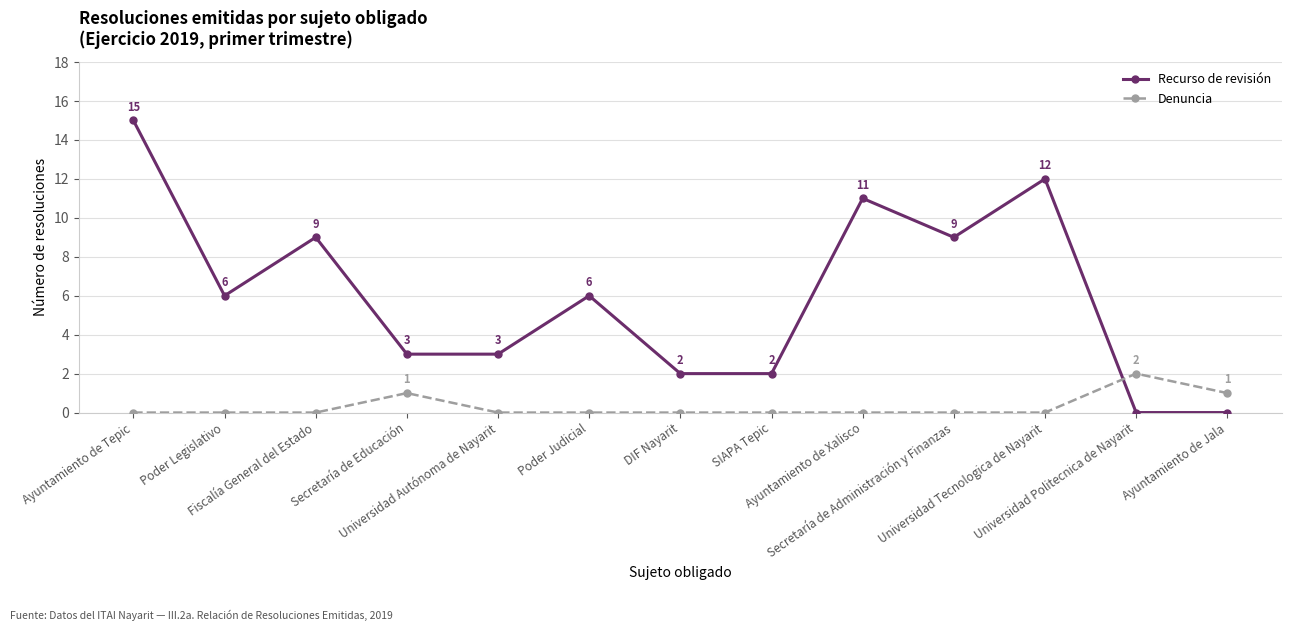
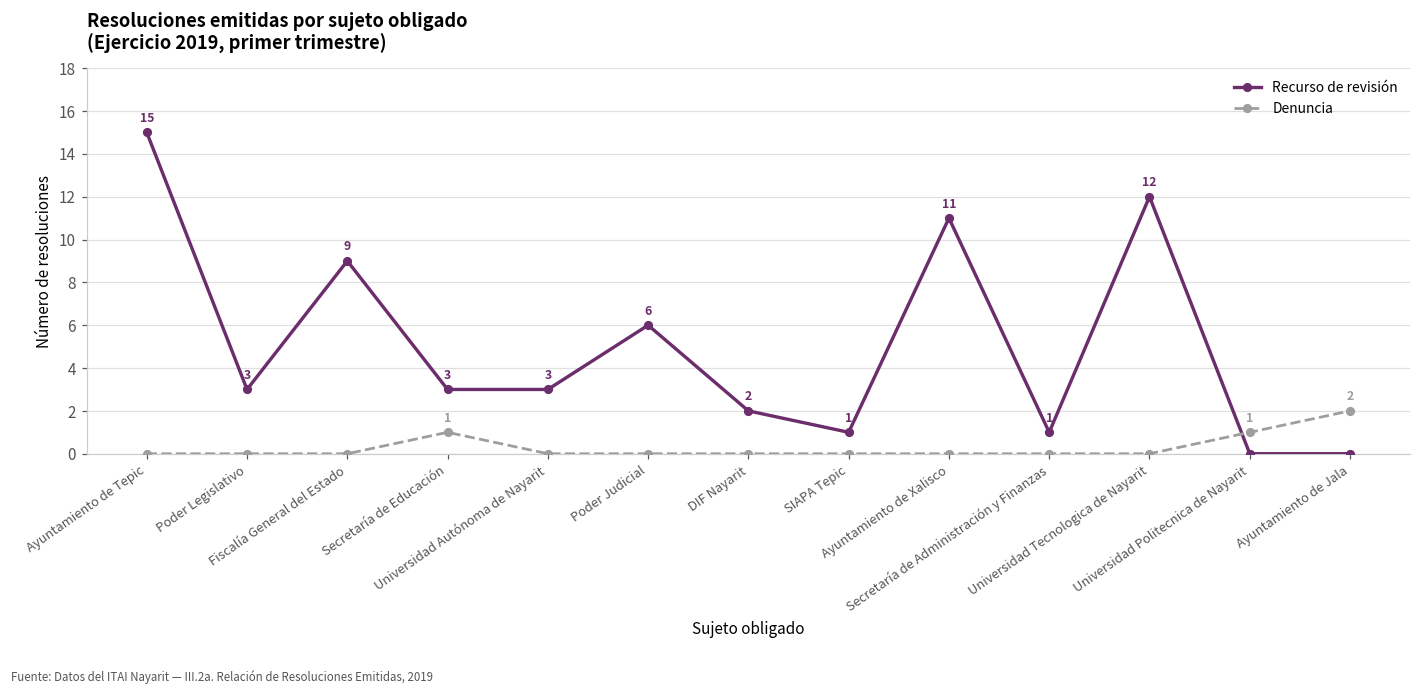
Recurso de revisión, Poder Legislativo: 6 -> 3
Recurso de revisión, SIAPA Tepic: 2 -> 1
Recurso de revisión, Secretaría de Administración y Finanzas: 9 -> 1
Denuncia, Universidad Politecnica de Nayarit: 2 -> 1
Denuncia, Ayuntamiento de Jala: 1 -> 2
